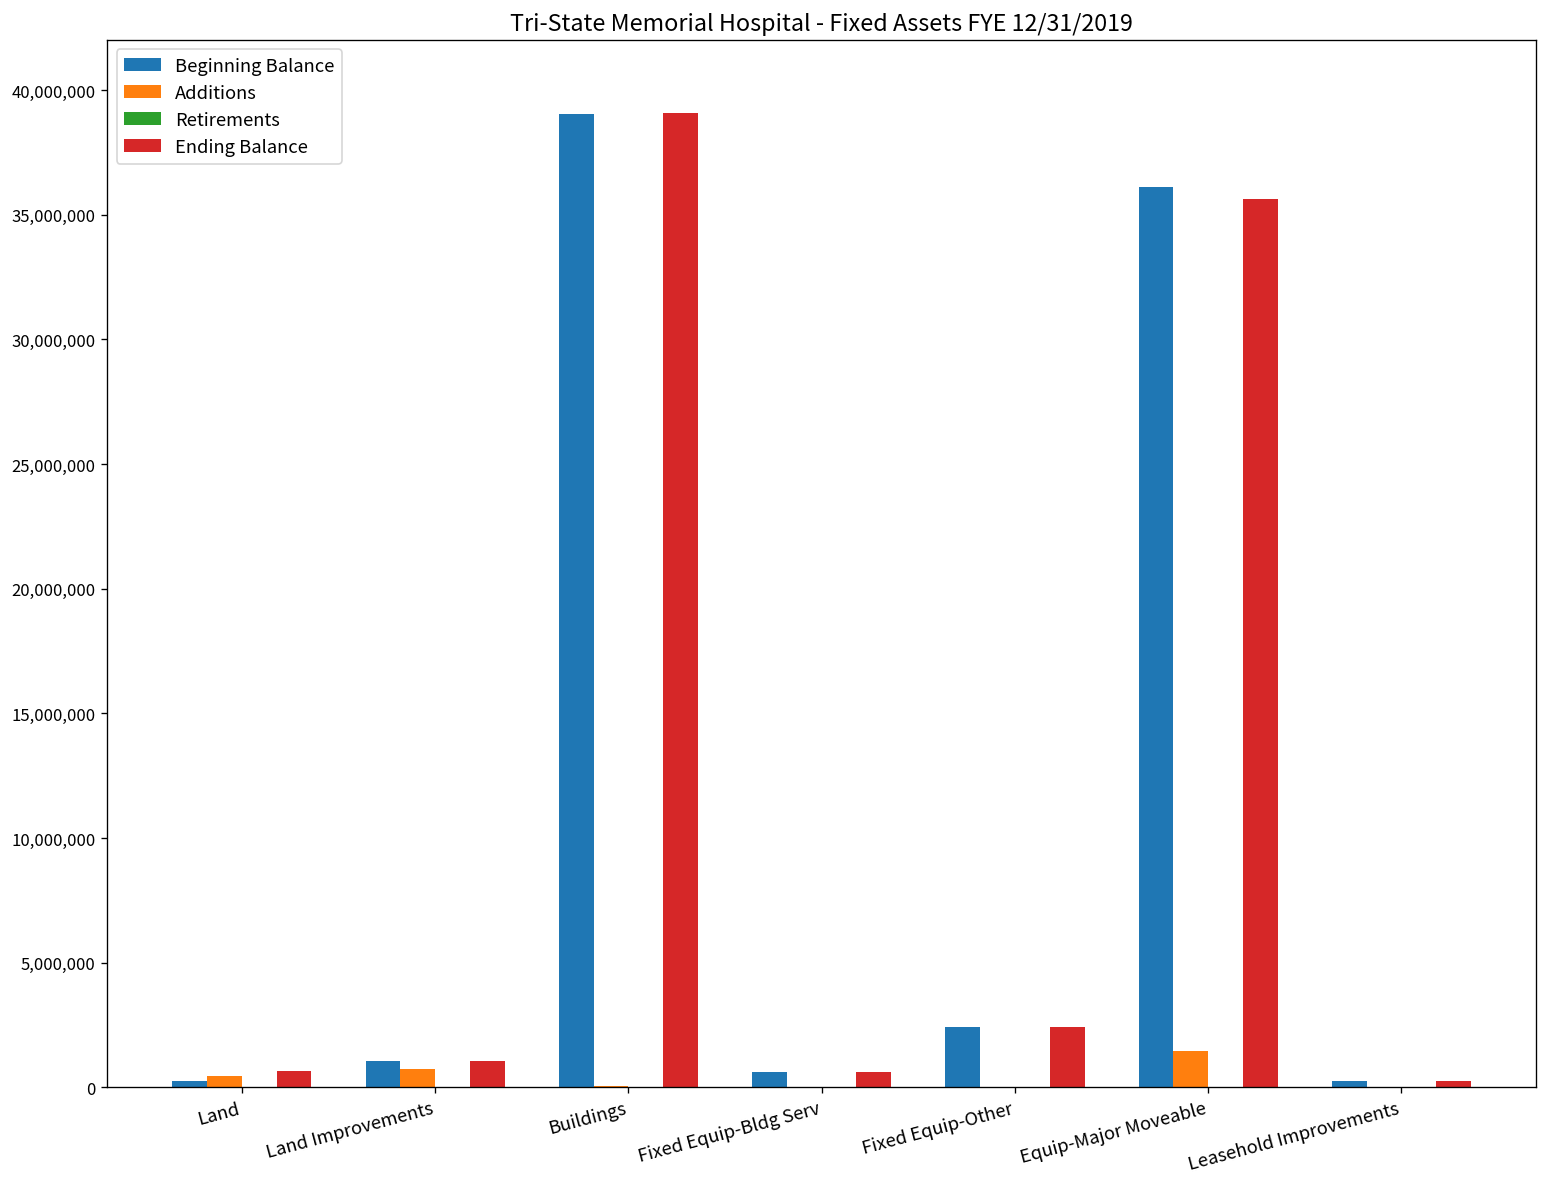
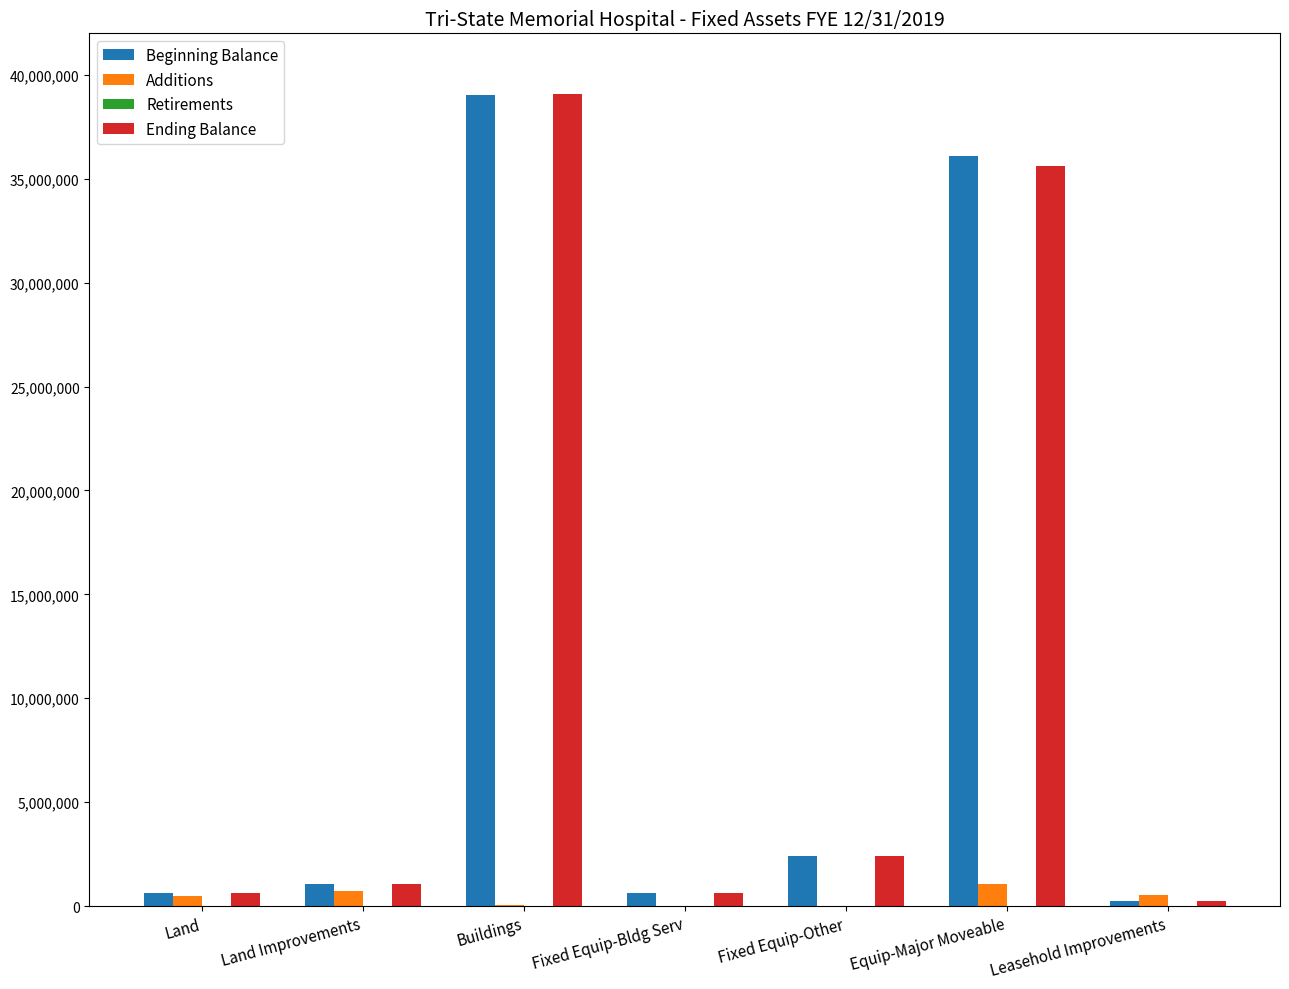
Beginning Balance, Land: 200,000 -> 600,000
Additions, Equip-Major Moveable: 1,500,000 -> 1,100,000
Additions, Leasehold Improvements: 0 -> 500,000
